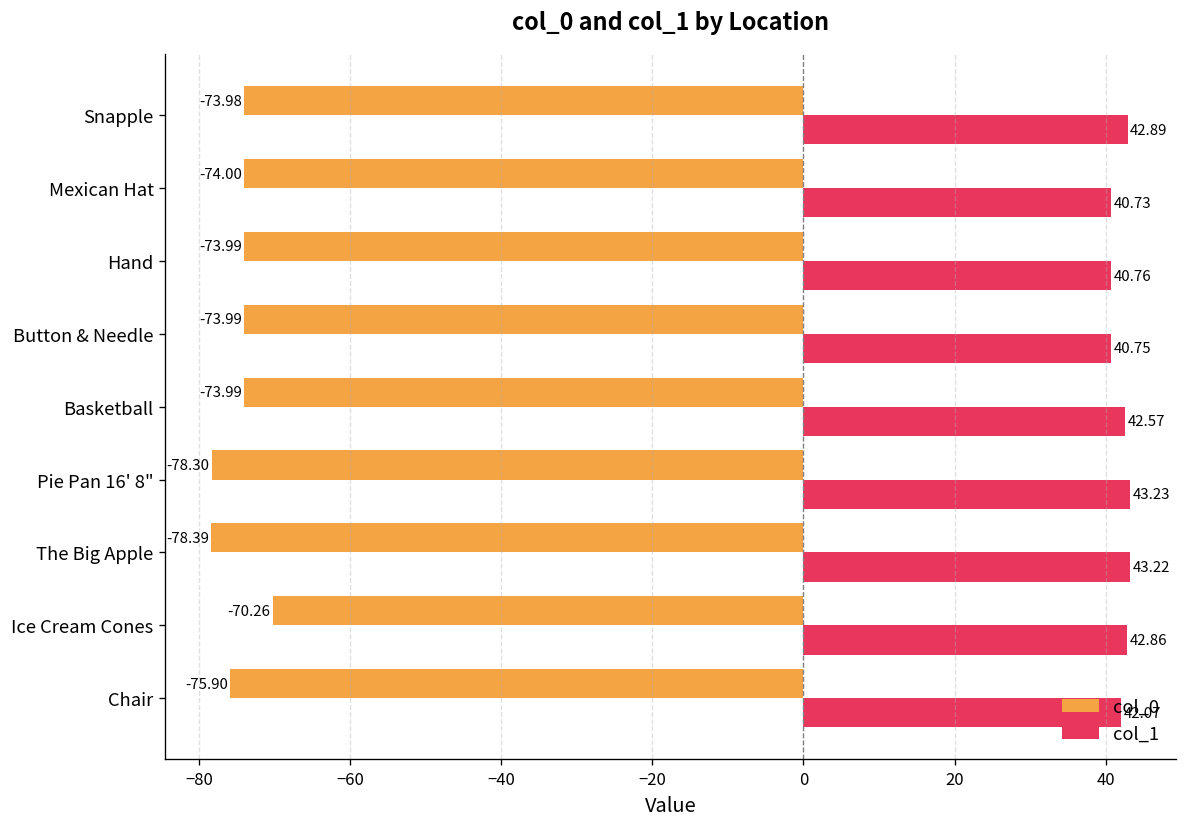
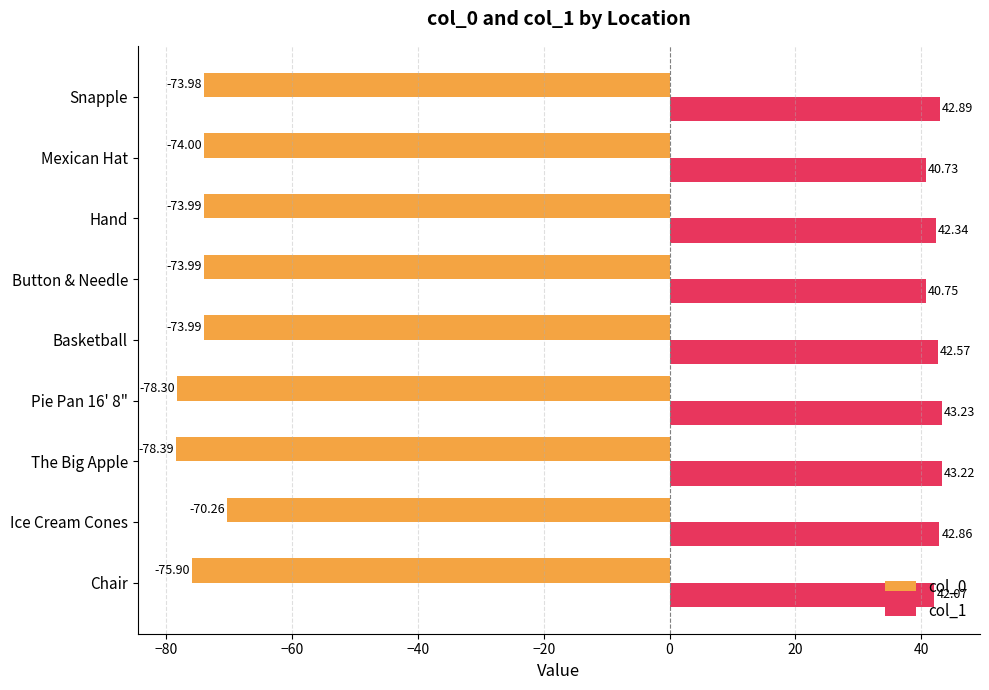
col_1, Hand: 40.76 -> 42.34
